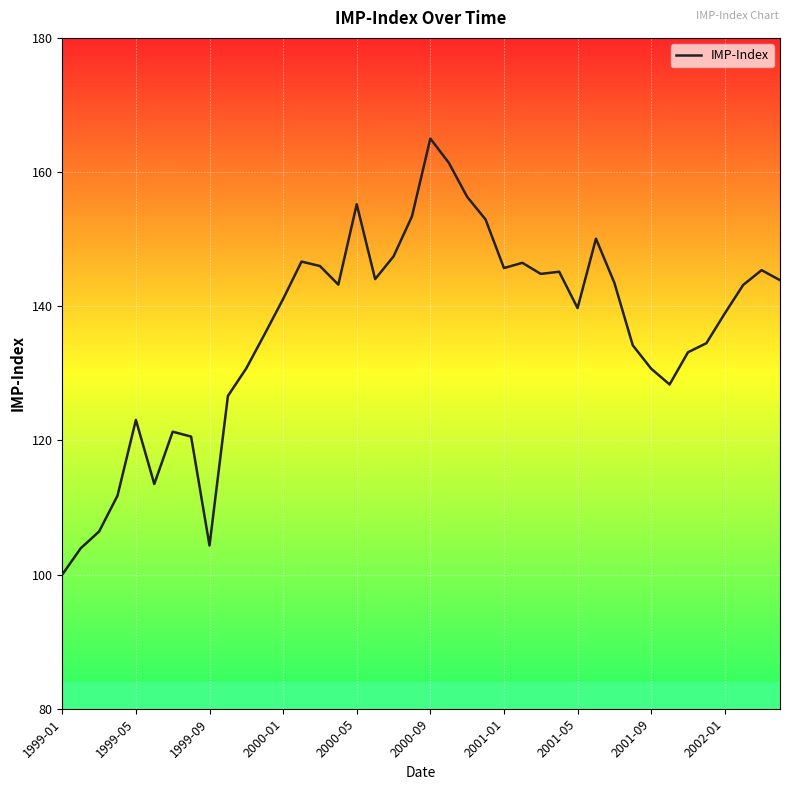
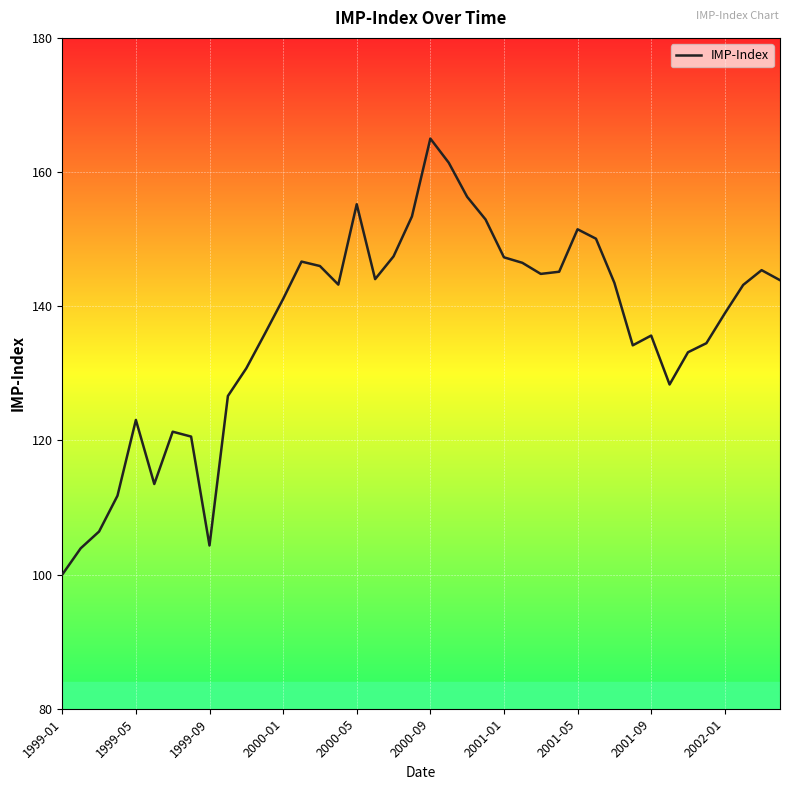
2001-01: 146 -> 147
2001-05: 140 -> 151
2001-09: 131 -> 136
